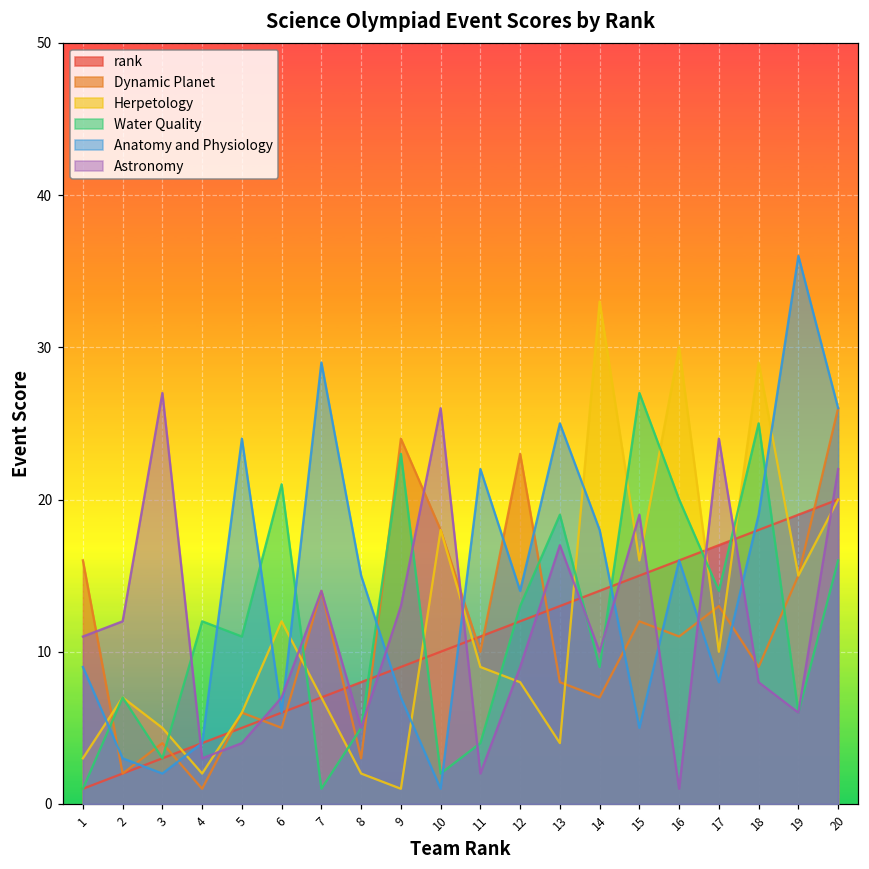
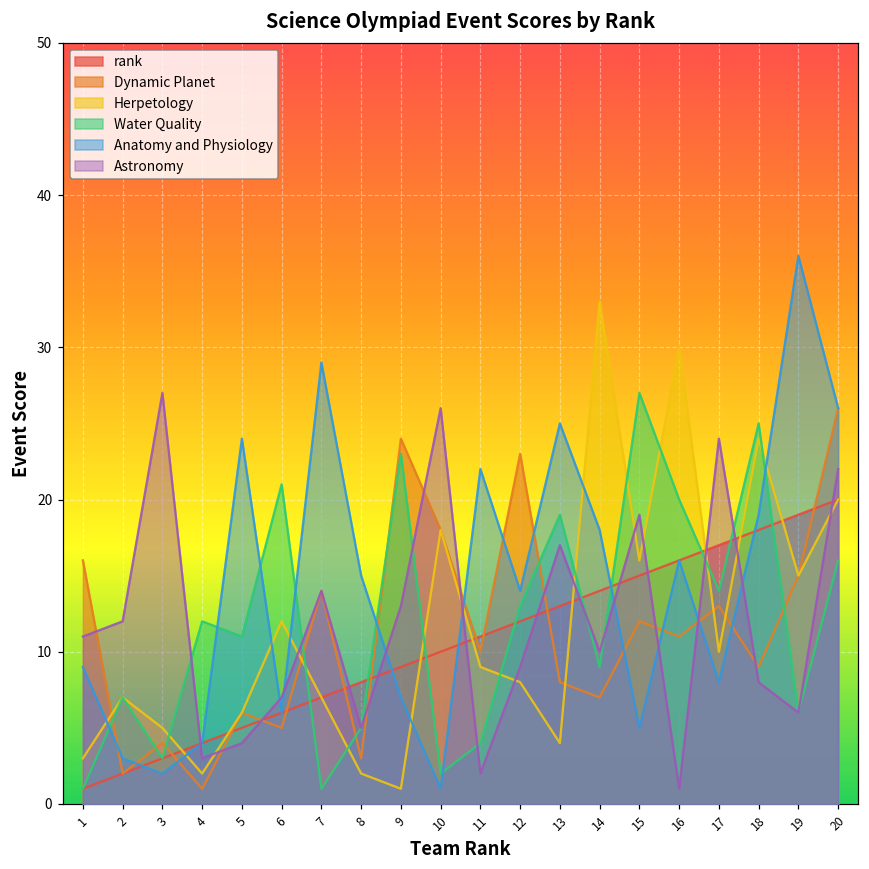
Herpetology, 18: 29 -> 24
